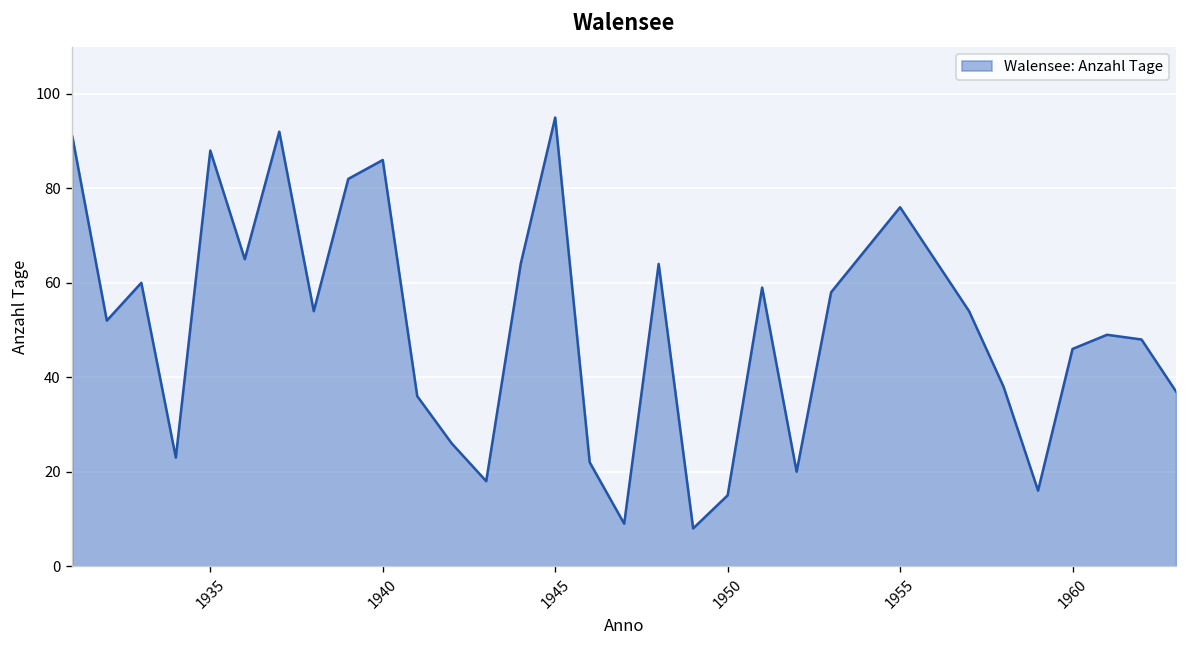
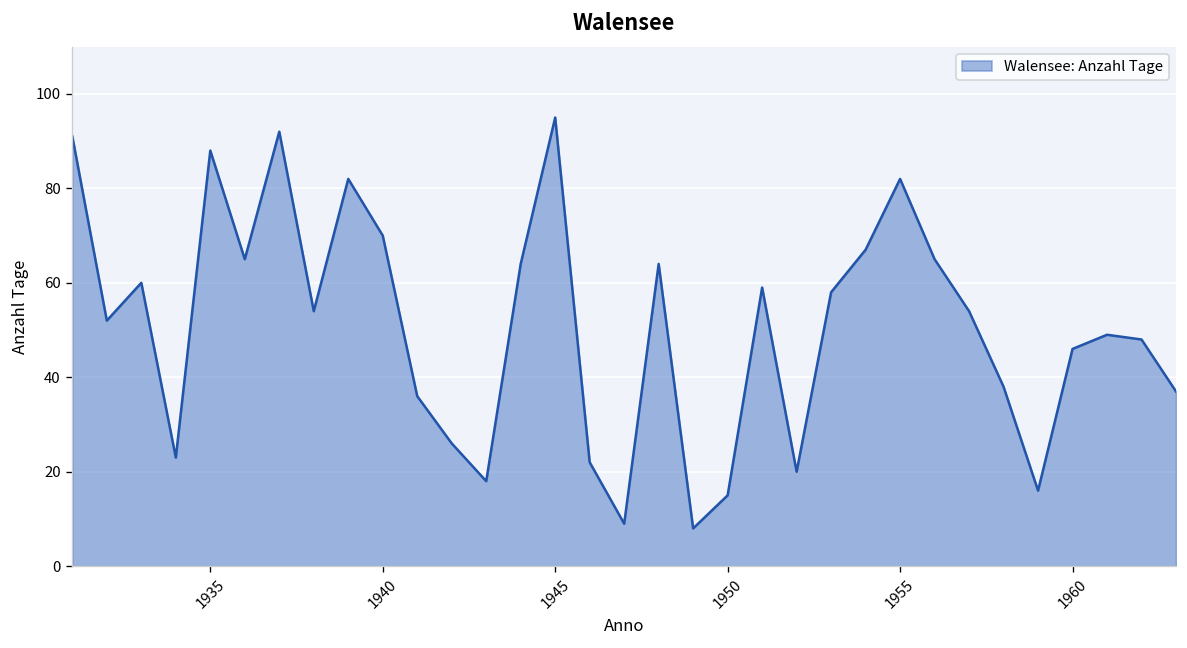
1940: 86 -> 70
1955: 76 -> 82
